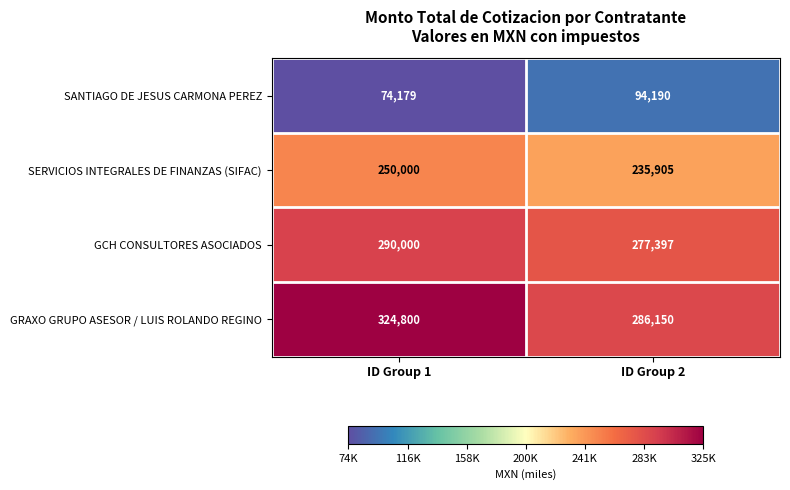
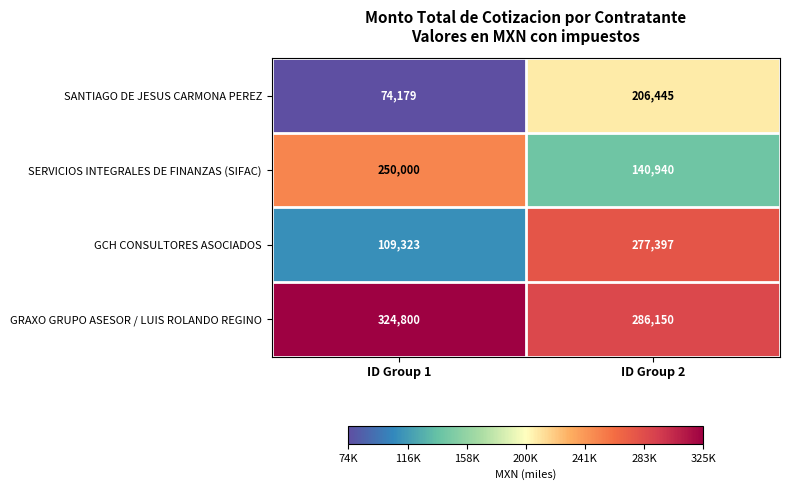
SANTIAGO DE JESUS CARMONA PEREZ, ID Group 2: 94,190 -> 206,445
SERVICIOS INTEGRALES DE FINANZAS (SIFAC), ID Group 2: 235,905 -> 140,940
GCH CONSULTORES ASOCIADOS, ID Group 1: 290,000 -> 109,323
